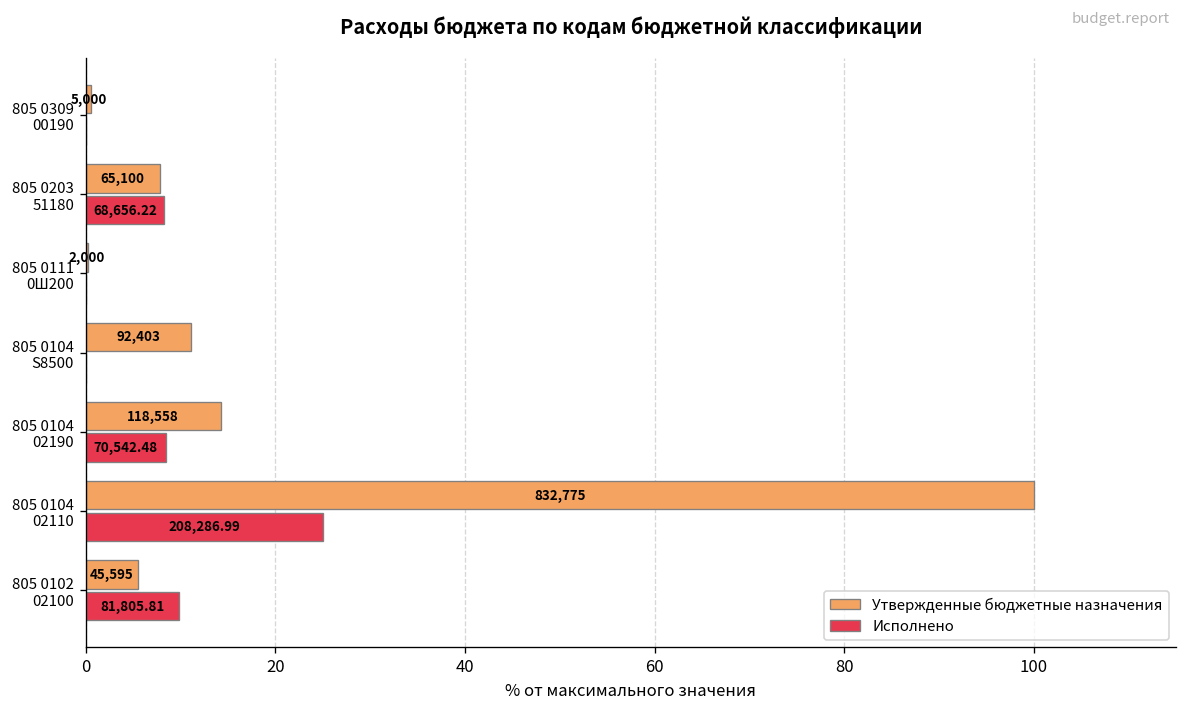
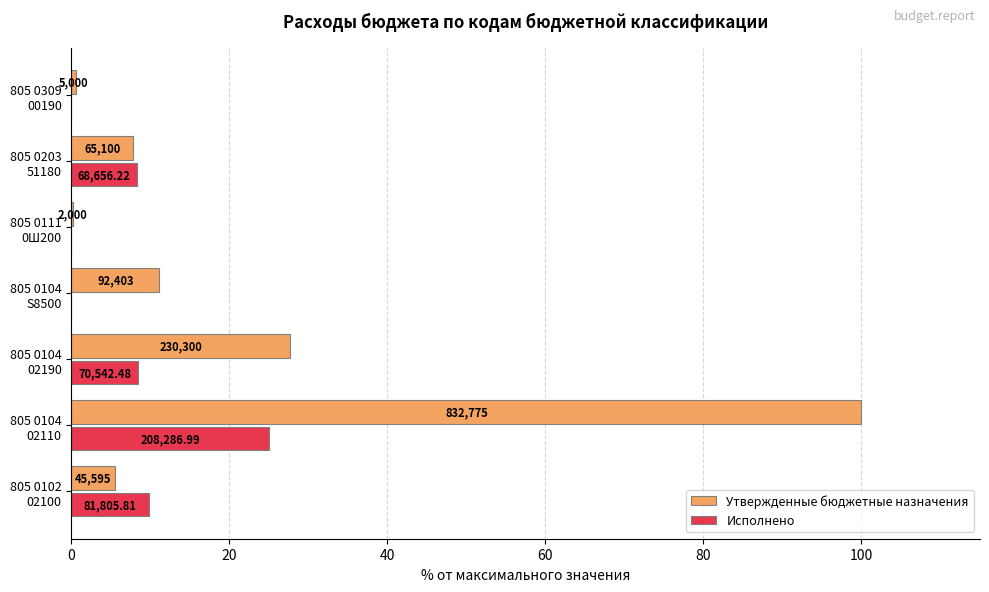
Утвержденные бюджетные назначения, 805 0104 02190: 118,558 -> 230,300
